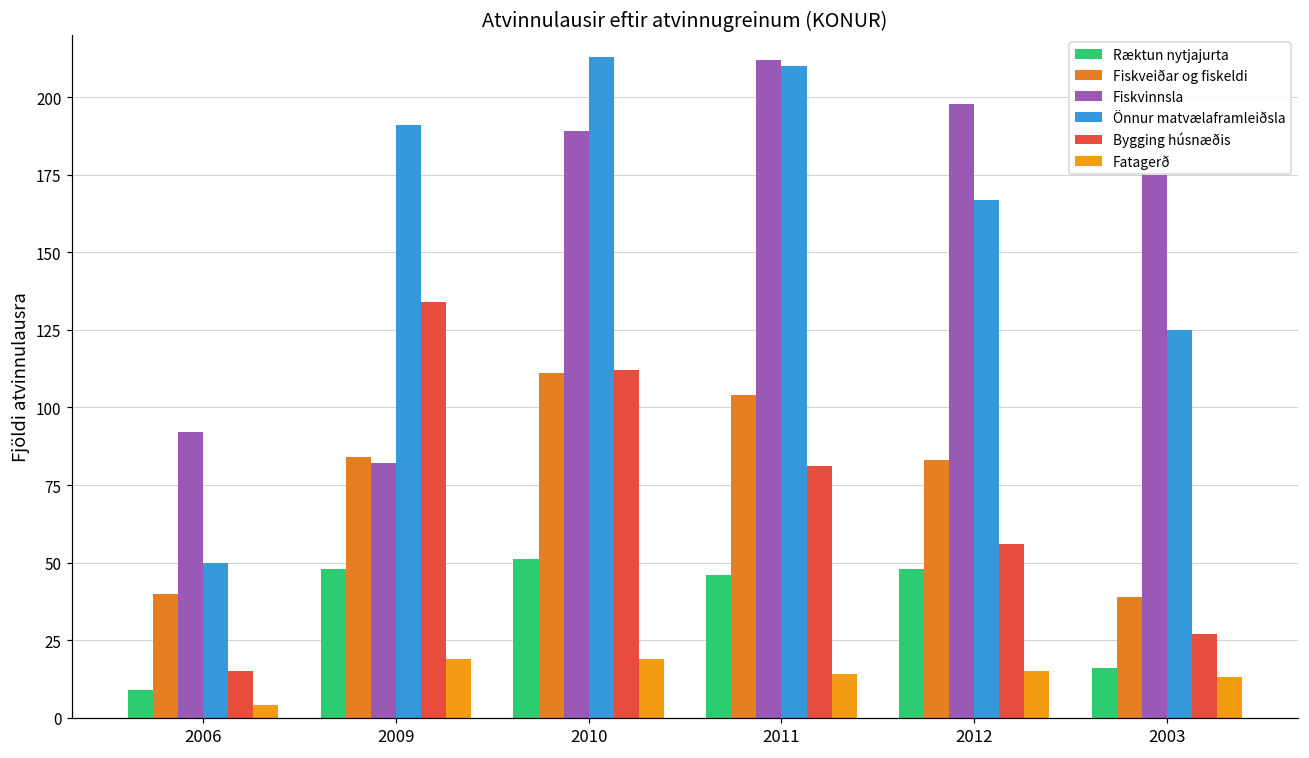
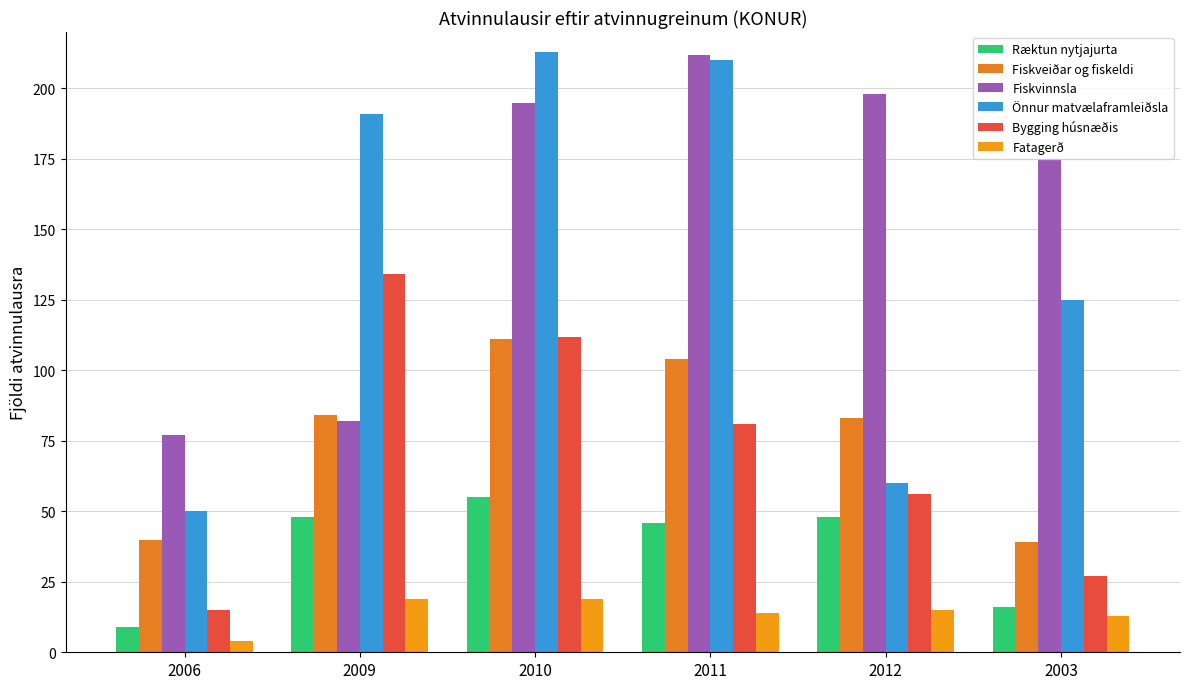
Fiskvinnsla, 2006: 92 -> 77
Ræktun nytjajurta, 2010: 51 -> 55
Fiskvinnsla, 2010: 189 -> 195
Önnur matvælaframleiðsla, 2012: 167 -> 60
